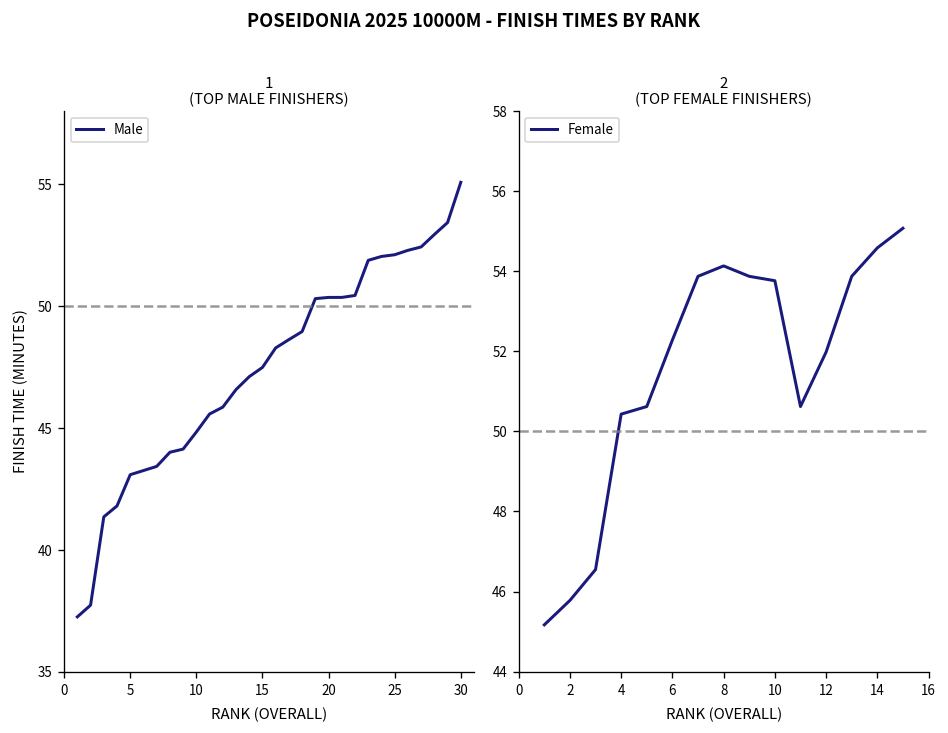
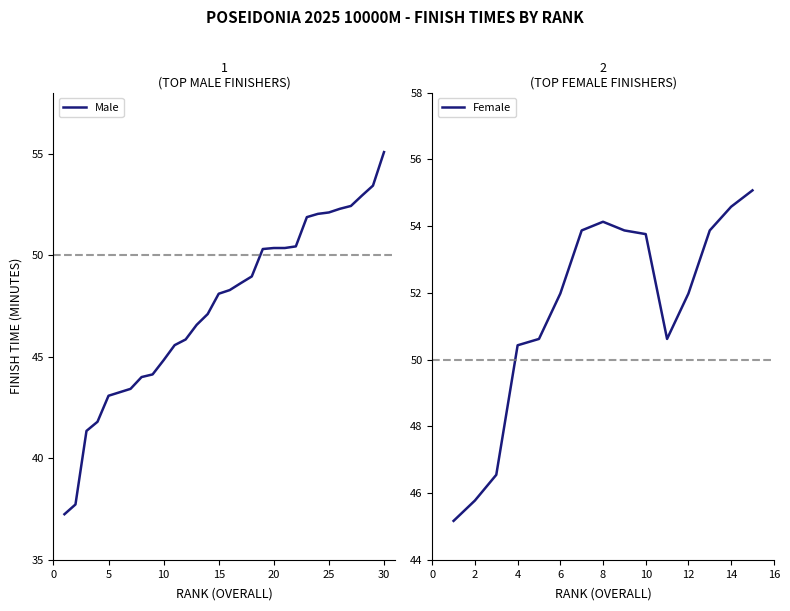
1 (TOP MALE FINISHERS), 15: 47.5 -> 48.1
2 (TOP FEMALE FINISHERS), 6: 52.3 -> 52.0
